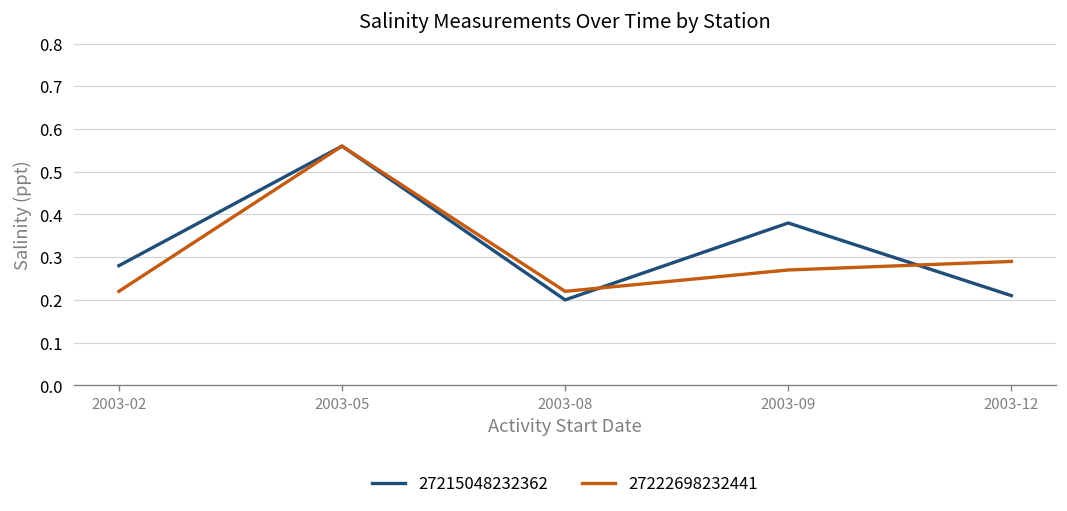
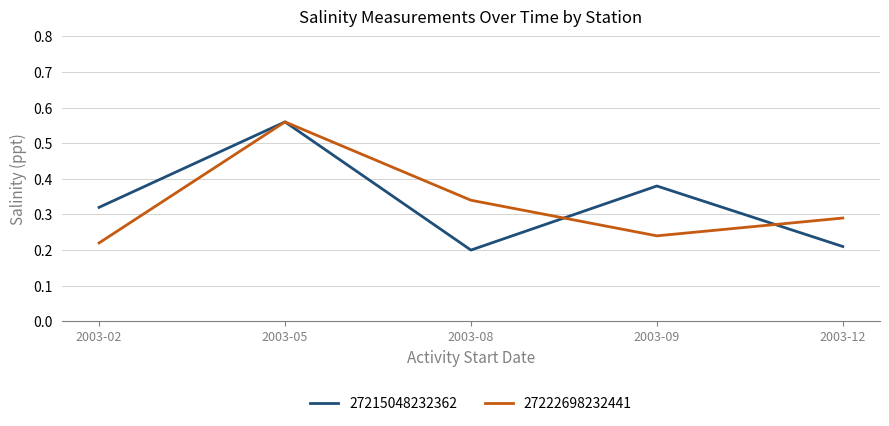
27215048232362, 2003-02: 0.28 -> 0.32
27222698232441, 2003-08: 0.22 -> 0.34
27222698232441, 2003-09: 0.27 -> 0.24
